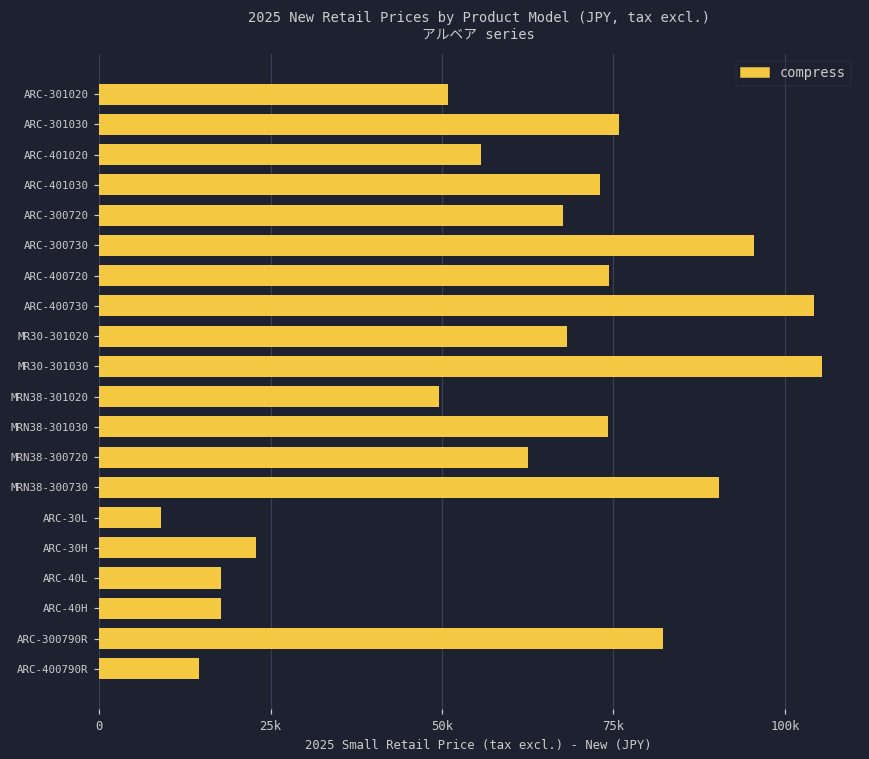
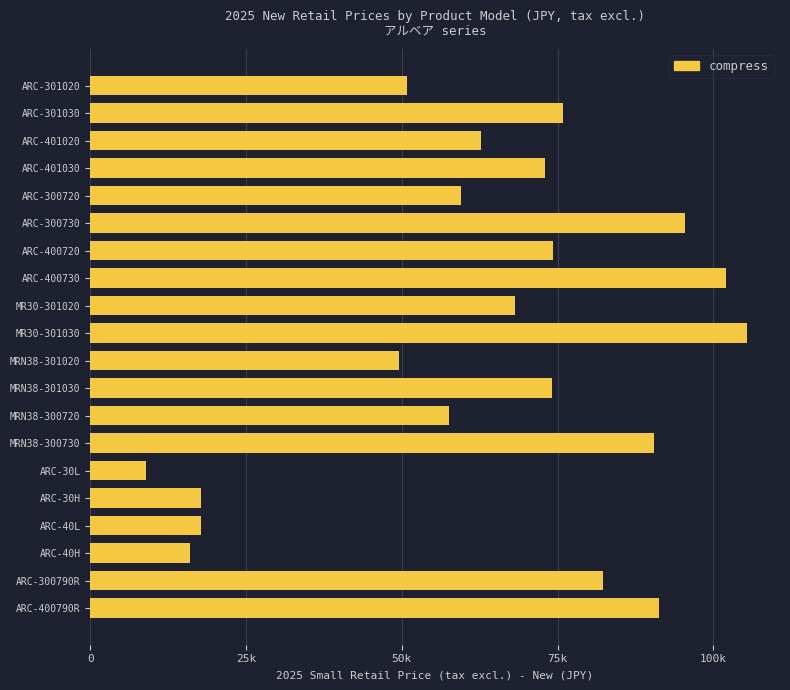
ARC-401020: 56000 -> 63000
ARC-300720: 68000 -> 60000
ARC-400730: 104000 -> 102000
MRN38-300720: 62000 -> 58000
ARC-30H: 23000 -> 18000
ARC-40H: 18000 -> 16000
ARC-400790R: 15000 -> 91000
